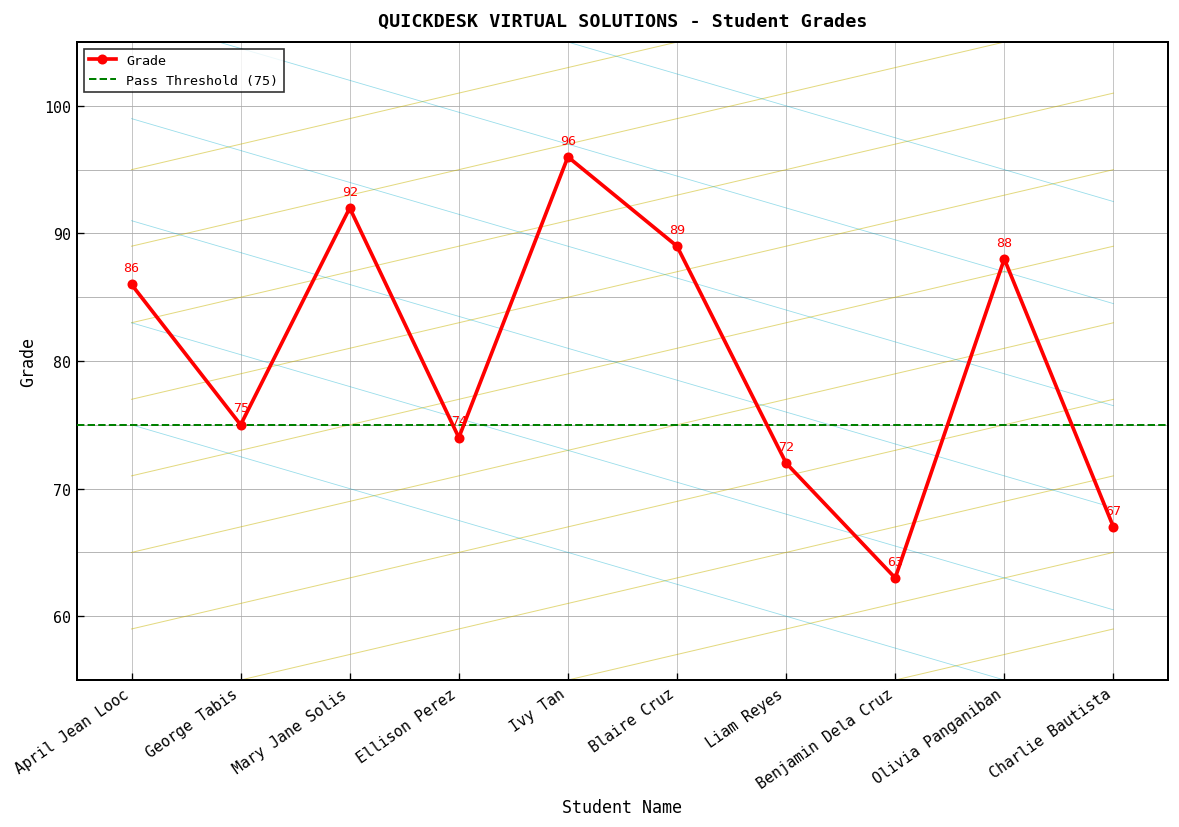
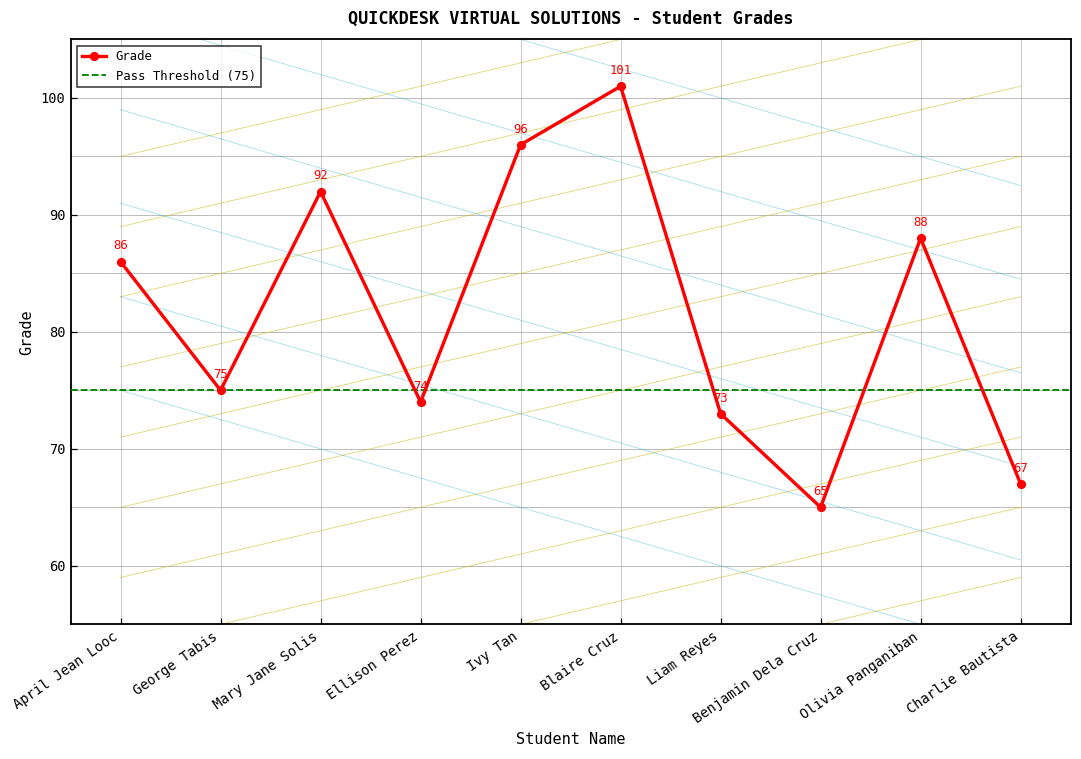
Grade, Blaire Cruz: 89 -> 101
Grade, Liam Reyes: 72 -> 73
Grade, Benjamin Dela Cruz: 63 -> 65
